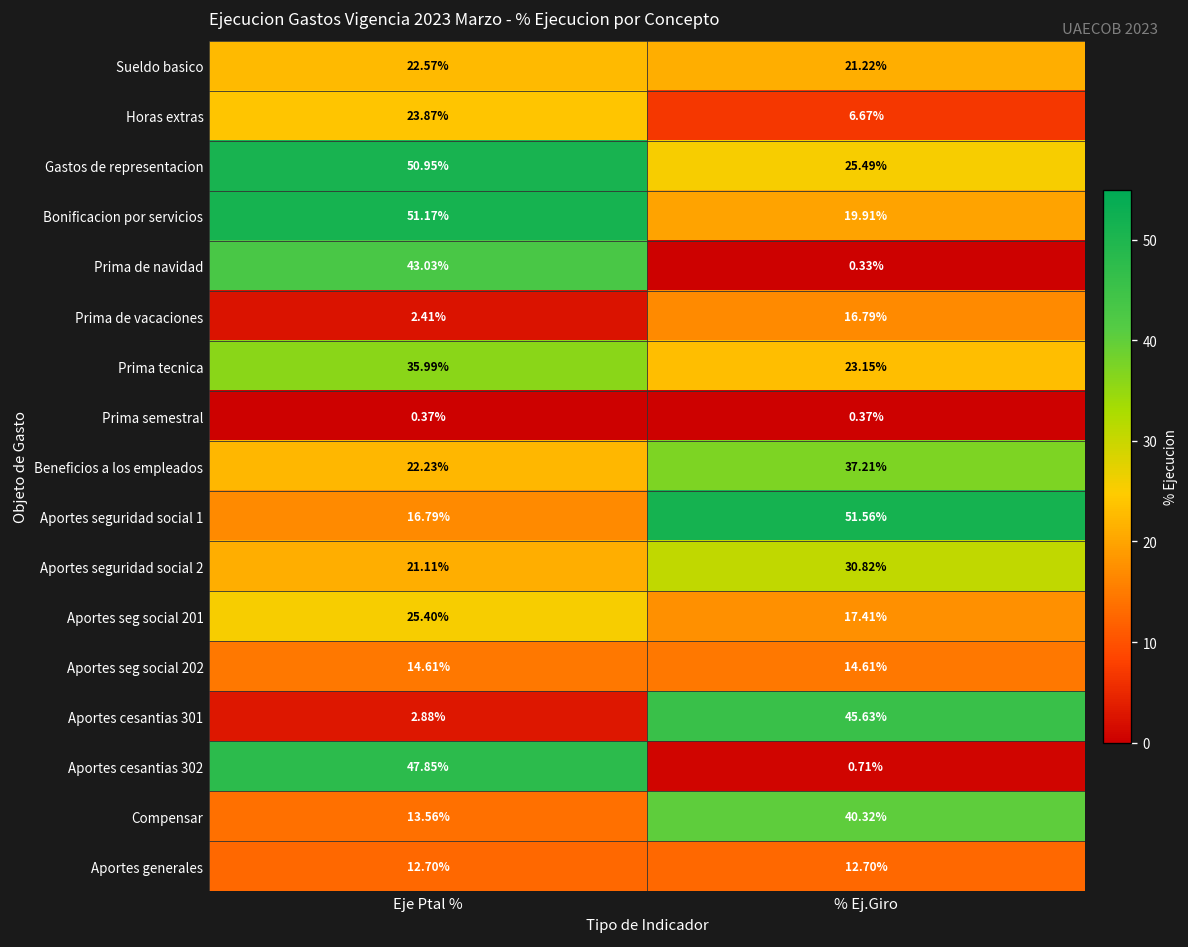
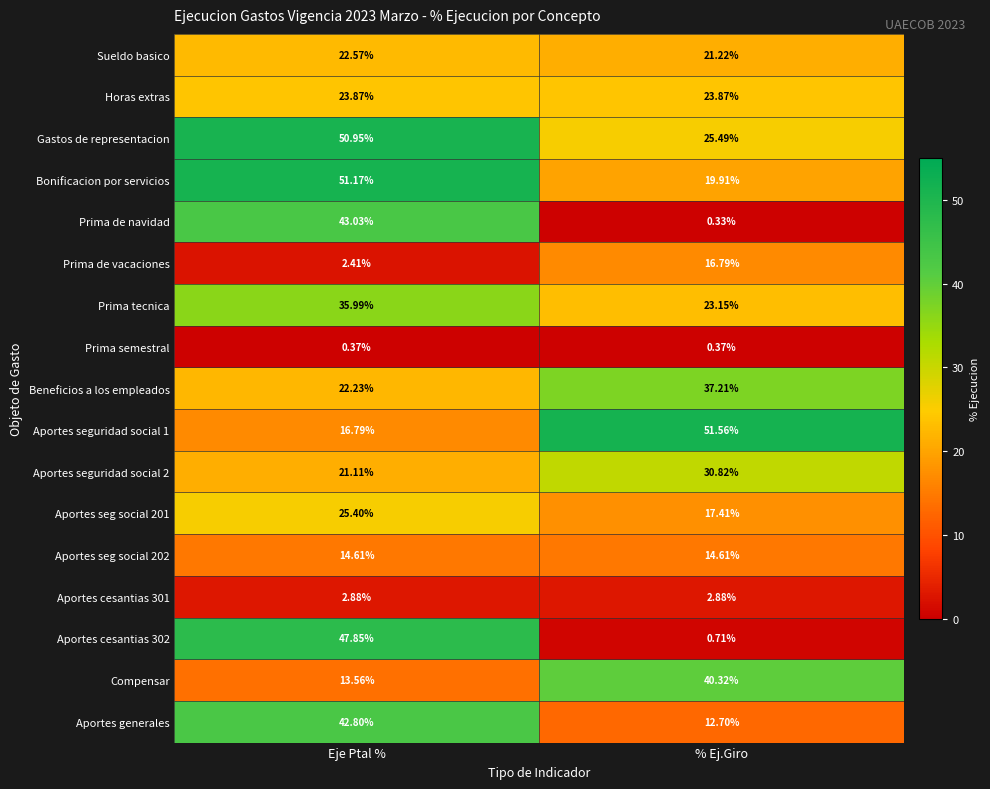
Horas extras, % Ej.Giro: 6.67% -> 23.87%
Aportes cesantias 301, % Ej.Giro: 45.63% -> 2.88%
Aportes generales, Eje Ptal %: 12.70% -> 42.80%
